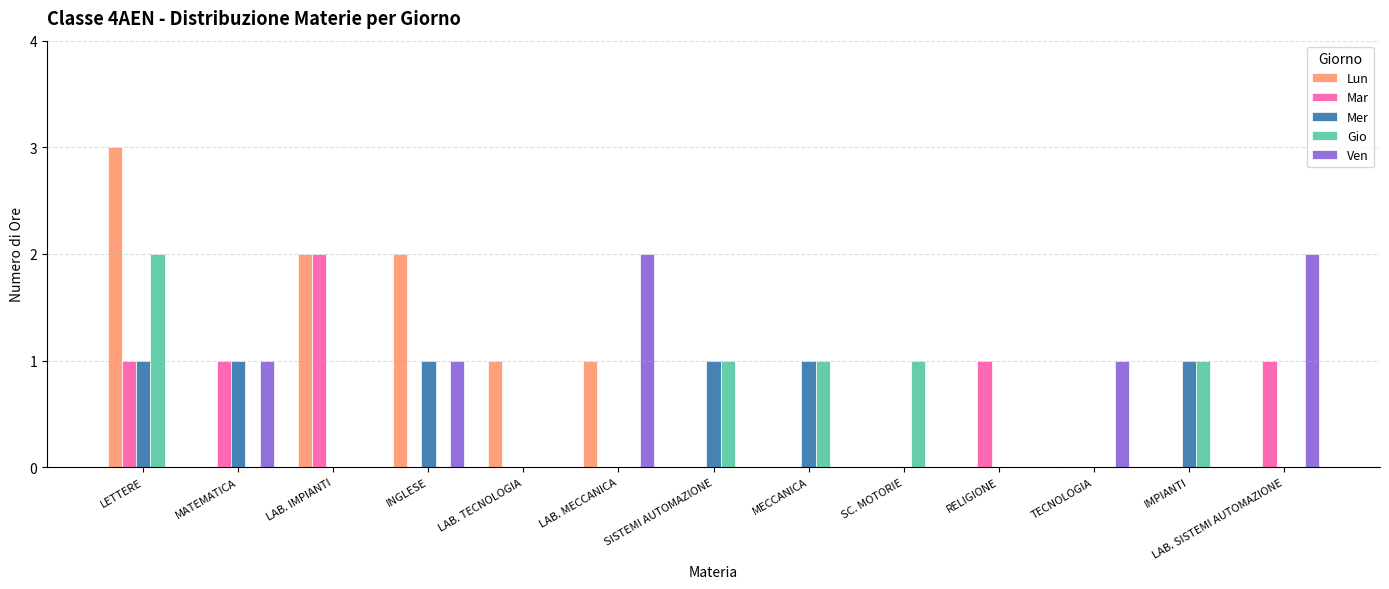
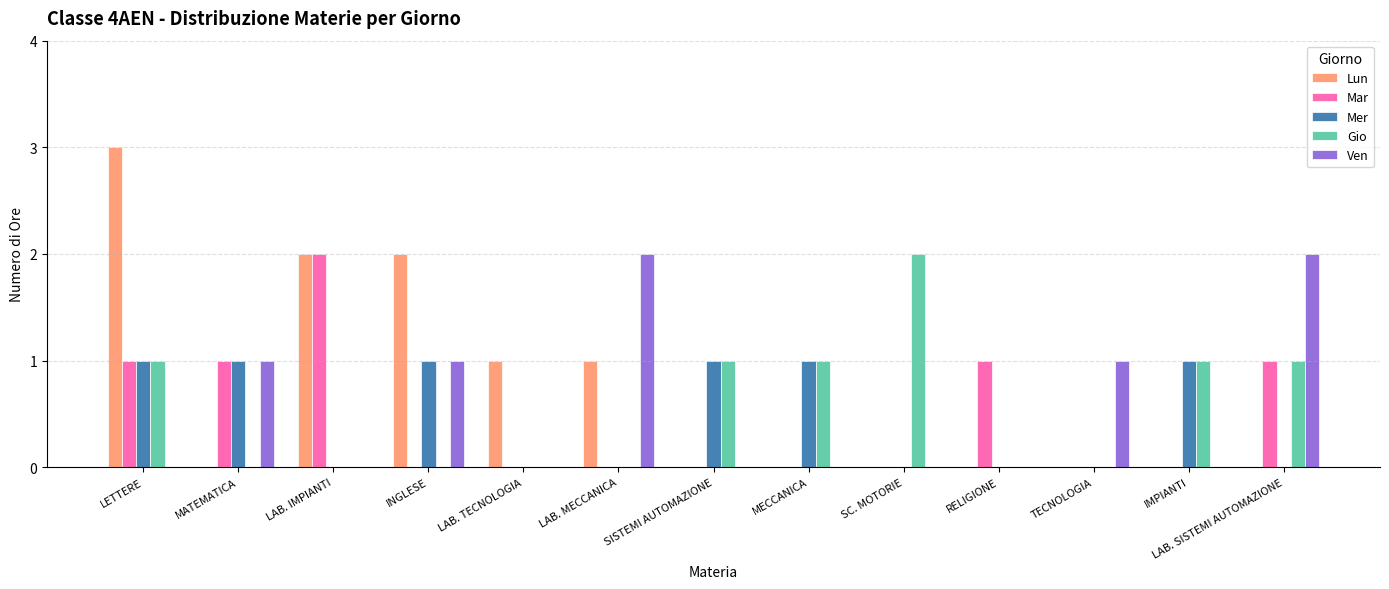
Gio, LETTERE: 2 -> 1
Gio, SC. MOTORIE: 1 -> 2
Gio, LAB. SISTEMI AUTOMAZIONE: 0 -> 1
